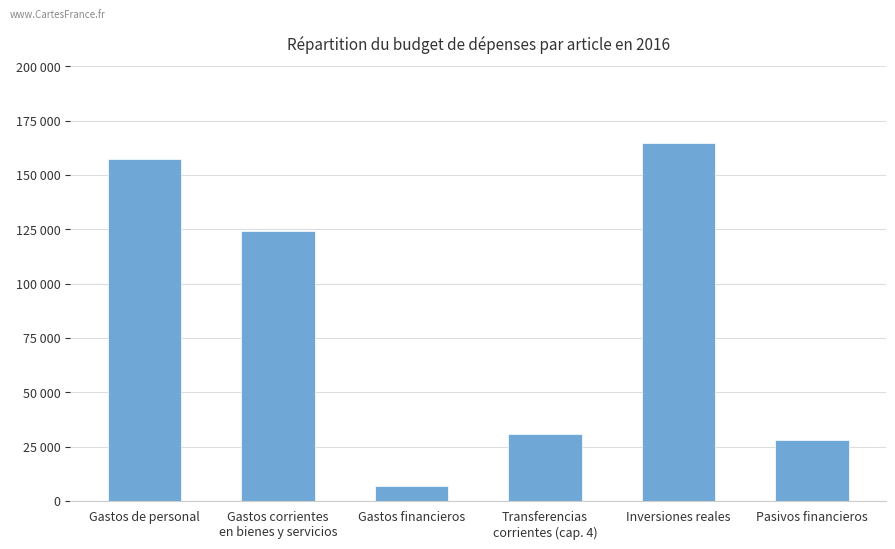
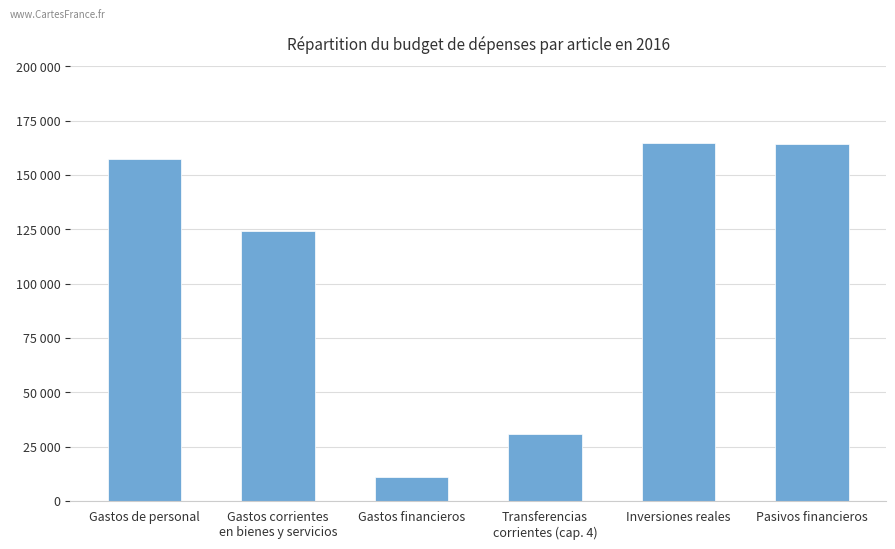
Gastos financieros: 7000 -> 11000
Pasivos financieros: 28000 -> 164000
